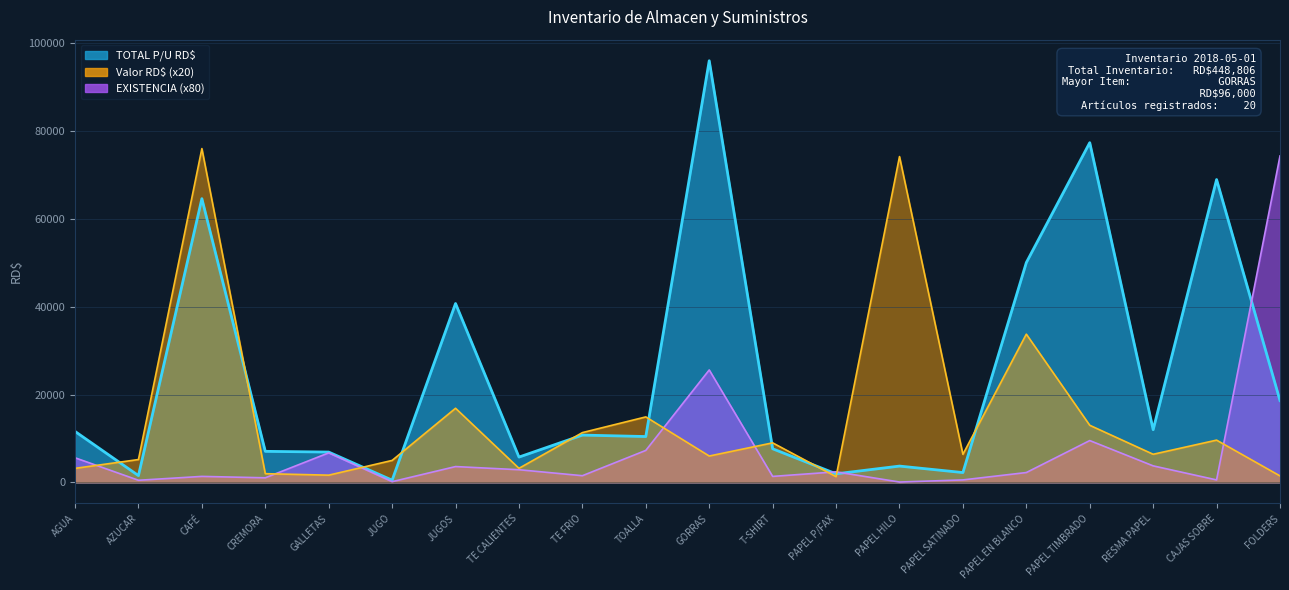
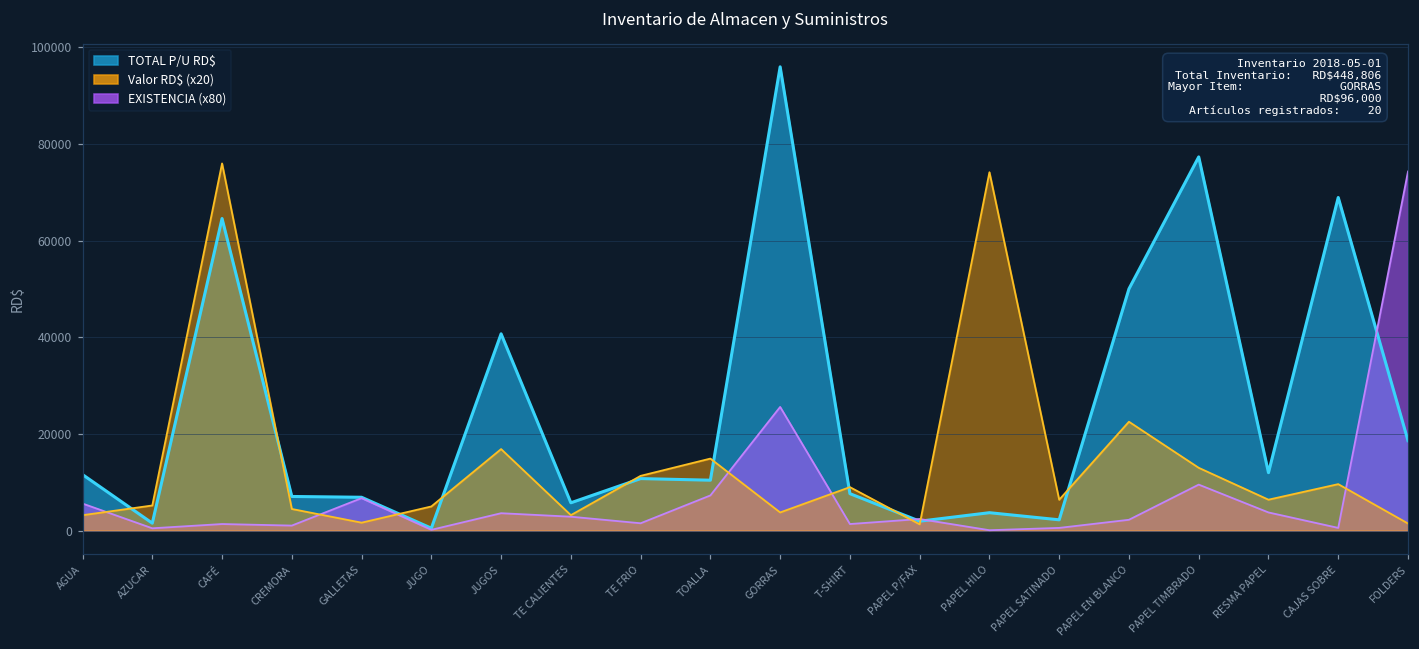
Valor RD$ (x20), CREMORA: 2000 -> 4000
Valor RD$ (x20), GORRAS: 6000 -> 4000
Valor RD$ (x20), PAPEL EN BLANCO: 34000 -> 23000
